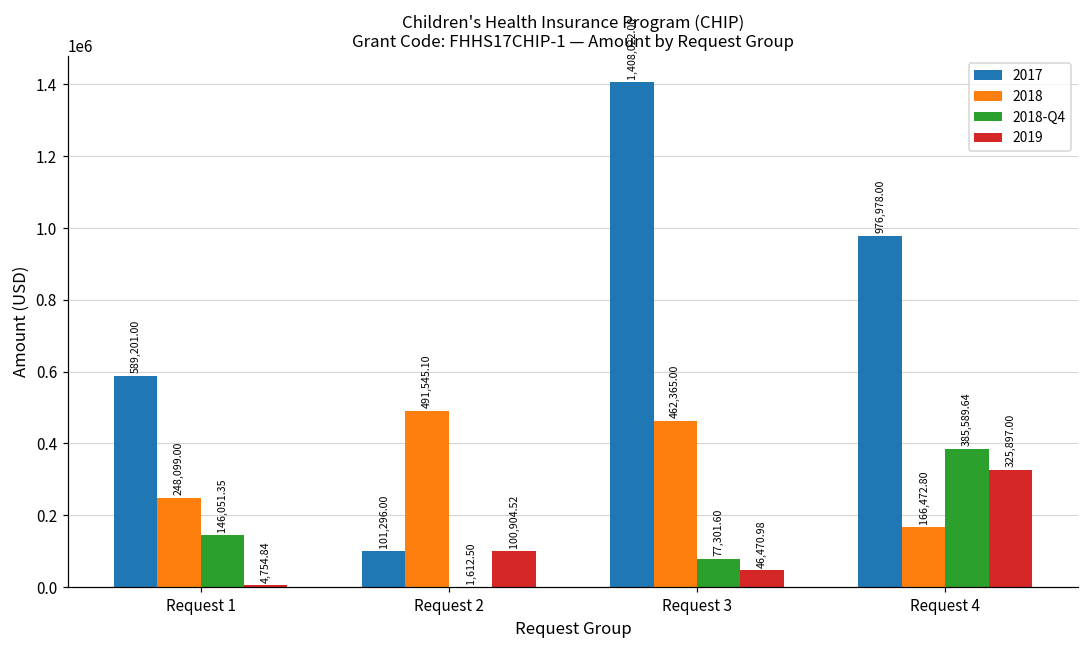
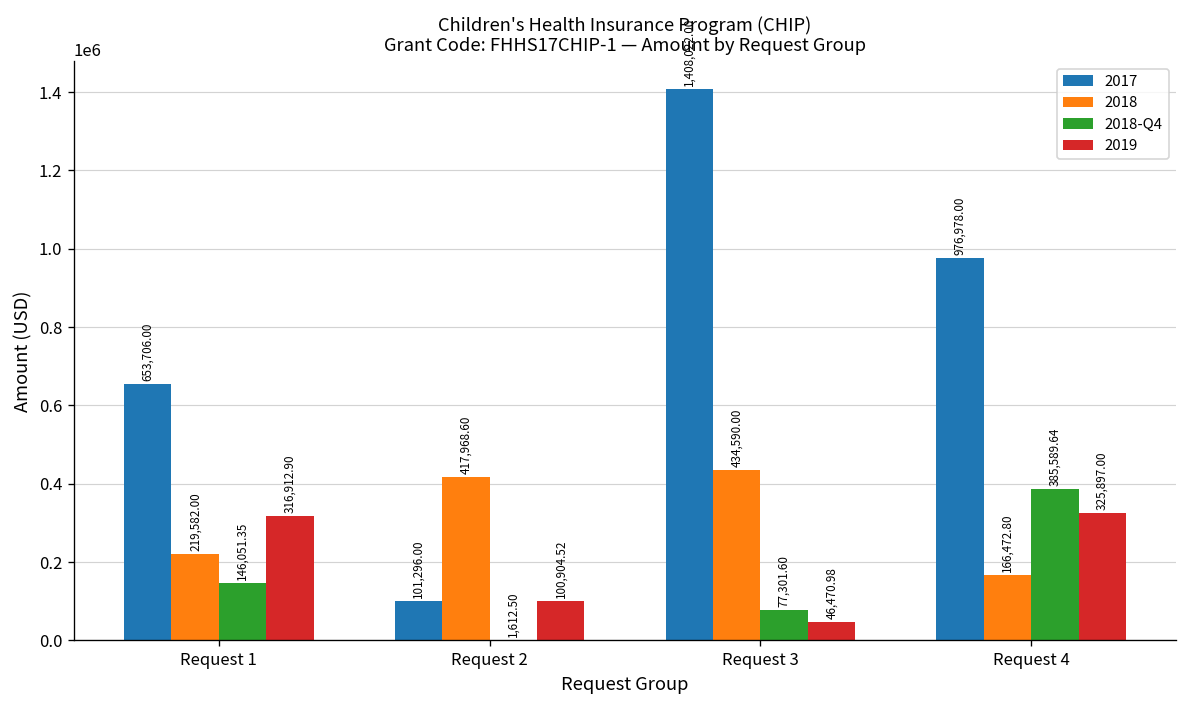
2017, Request 1: 589,201.00 -> 653,706.00
2018, Request 1: 248,099.00 -> 219,582.00
2019, Request 1: 4,754.84 -> 316,912.90
2018, Request 2: 491,545.10 -> 417,968.60
2018, Request 3: 462,365.00 -> 434,590.00
